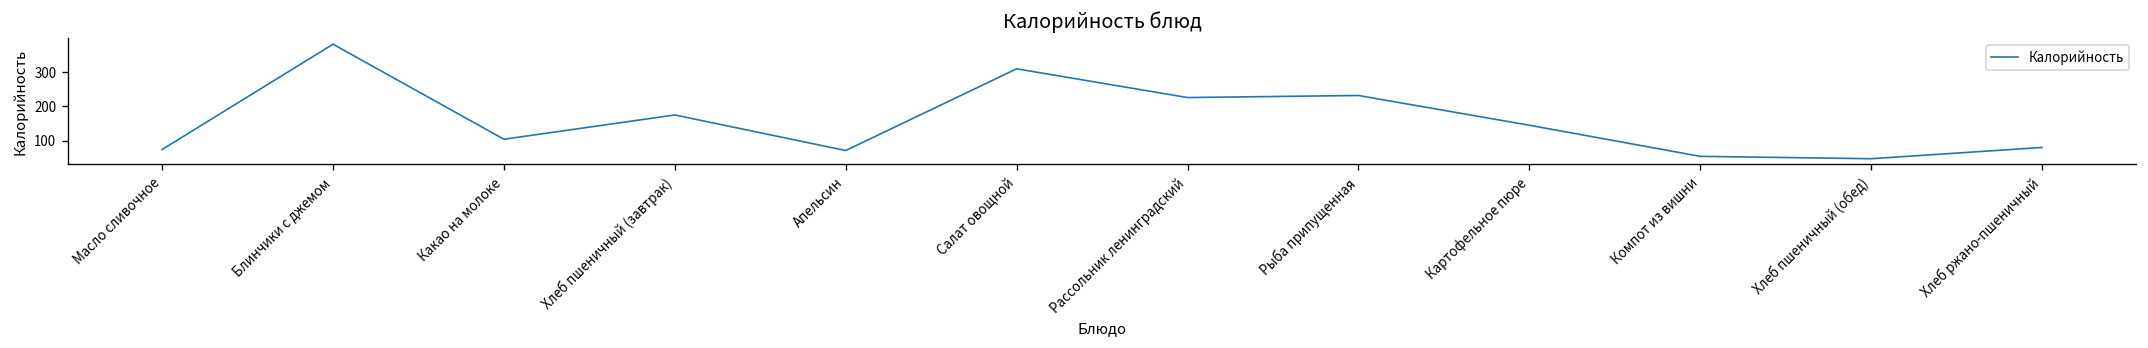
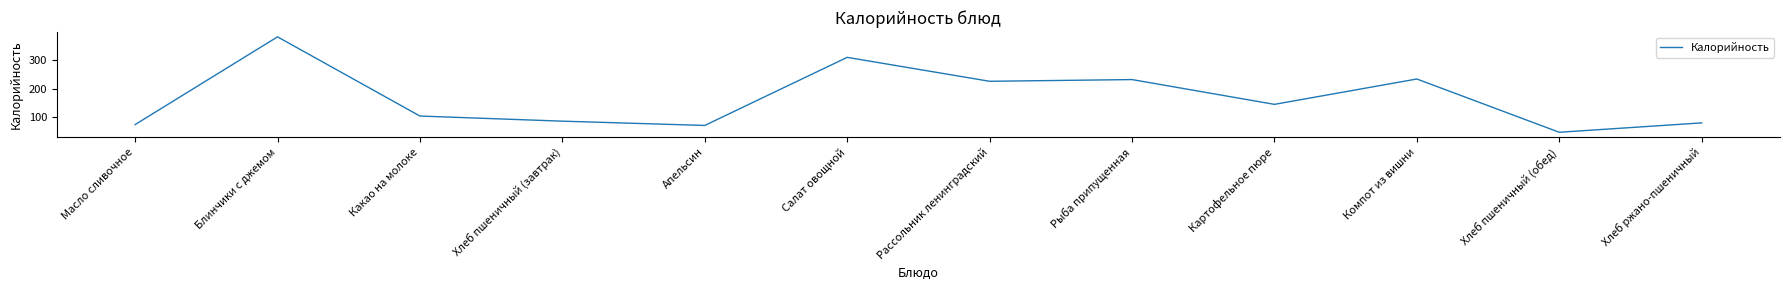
Хлеб пшеничный (завтрак): 180 -> 90
Компот из вишни: 50 -> 230
